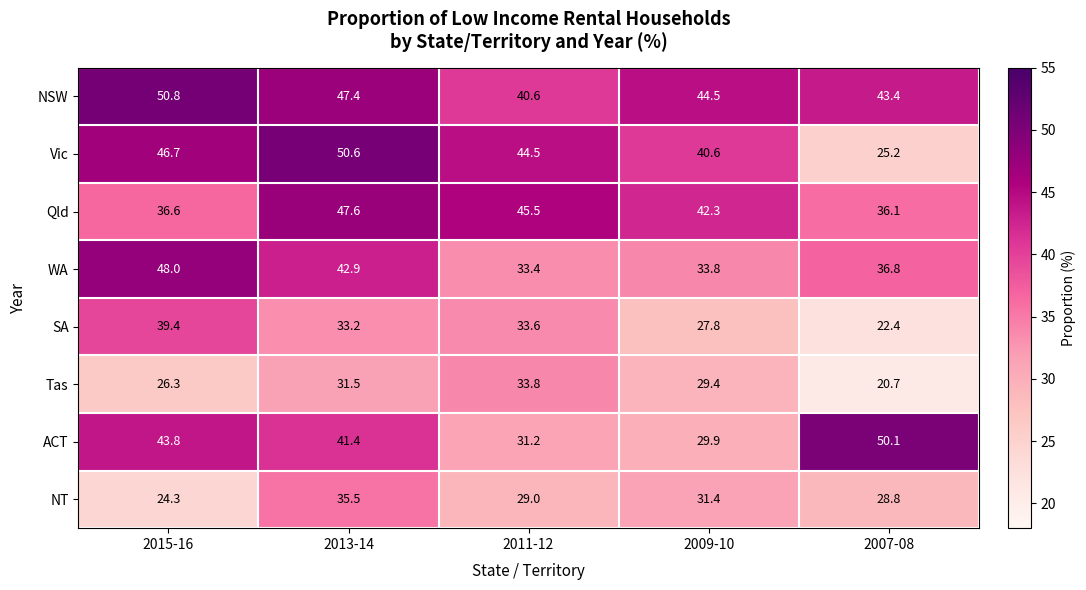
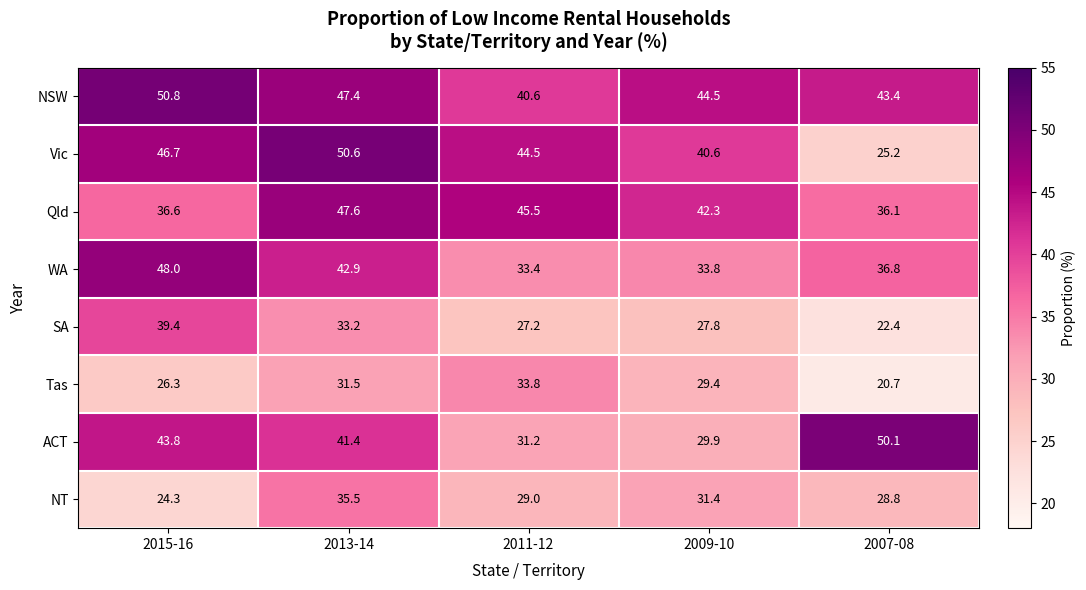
SA, 2011-12: 33.6 -> 27.2
